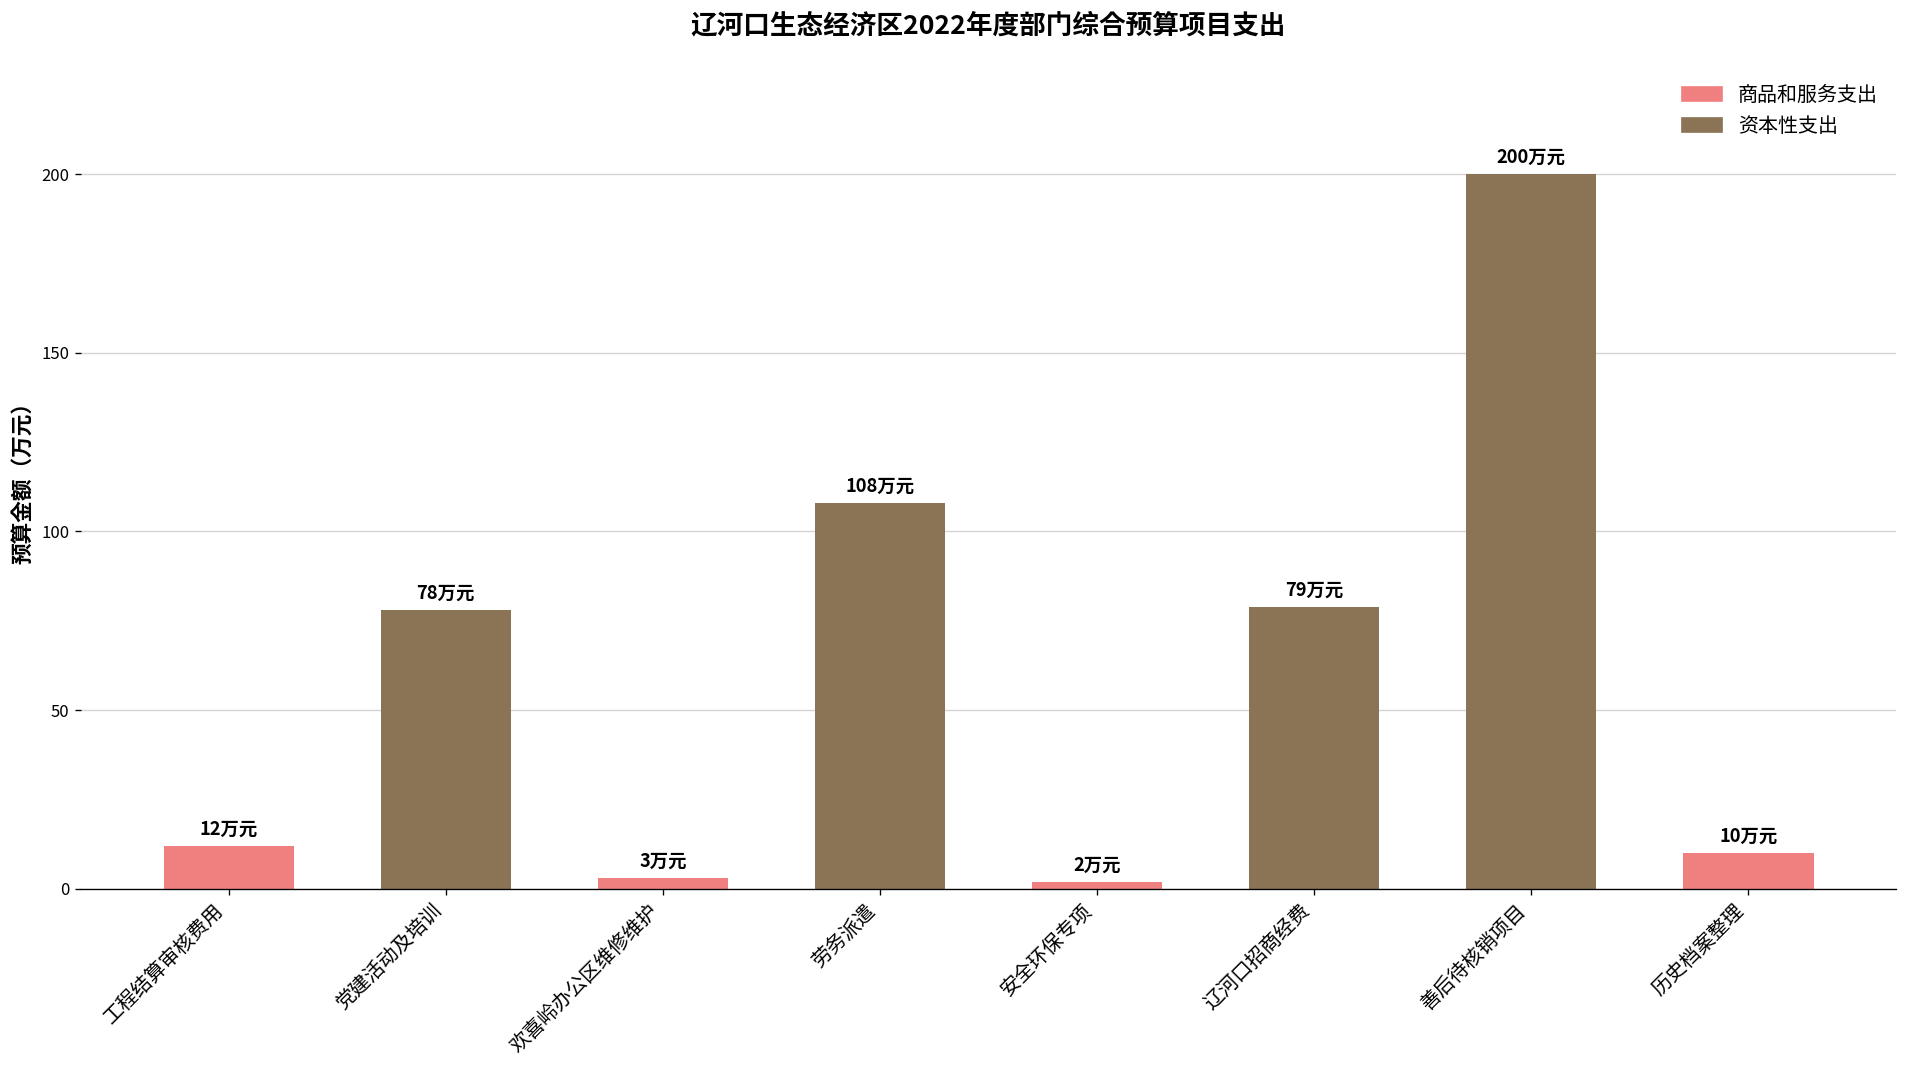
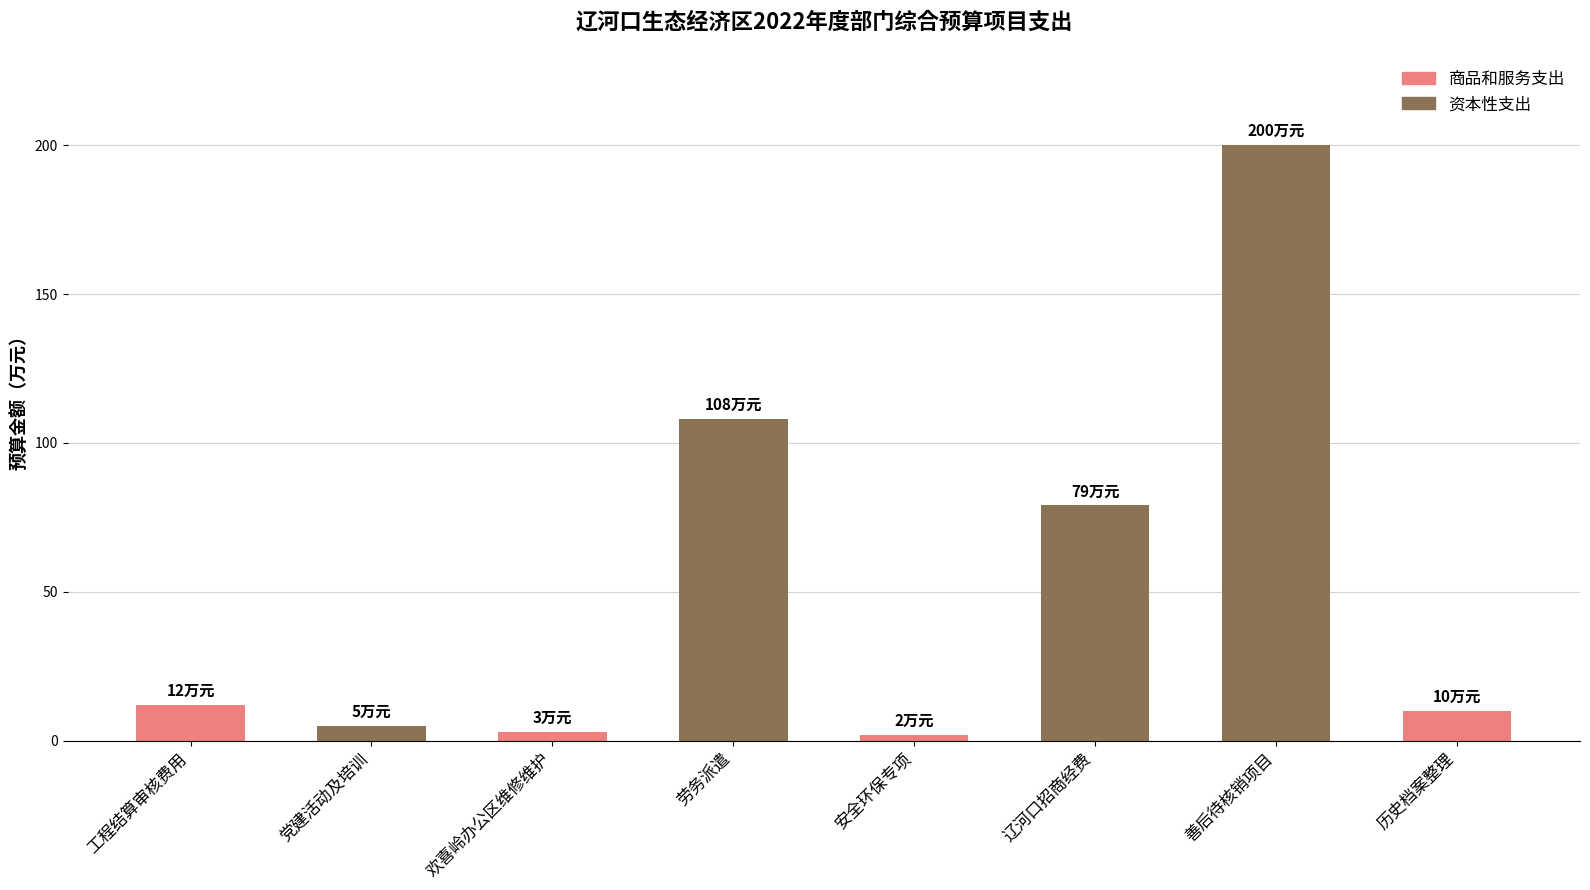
党建活动及培训: 78 -> 5
